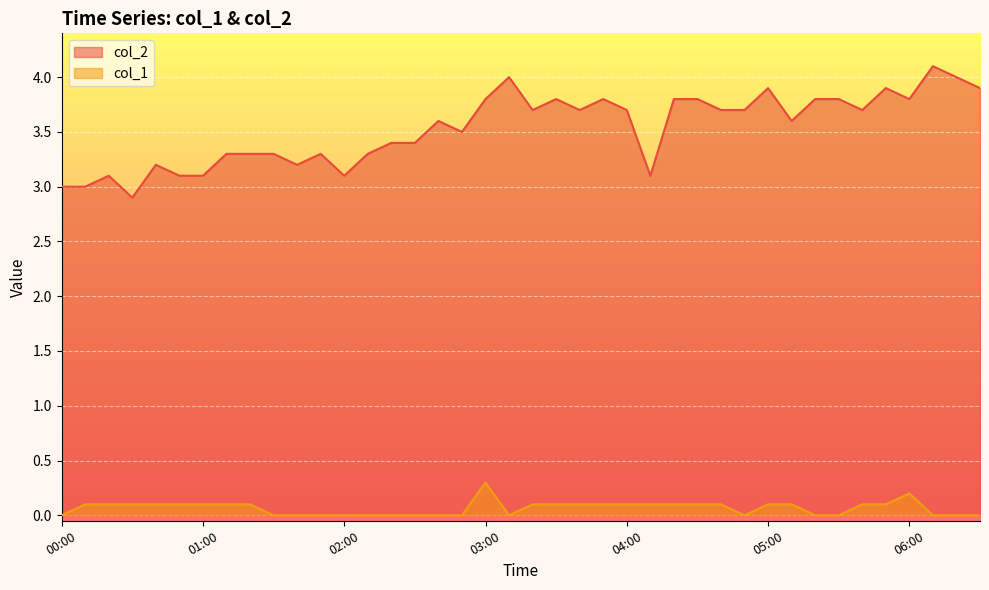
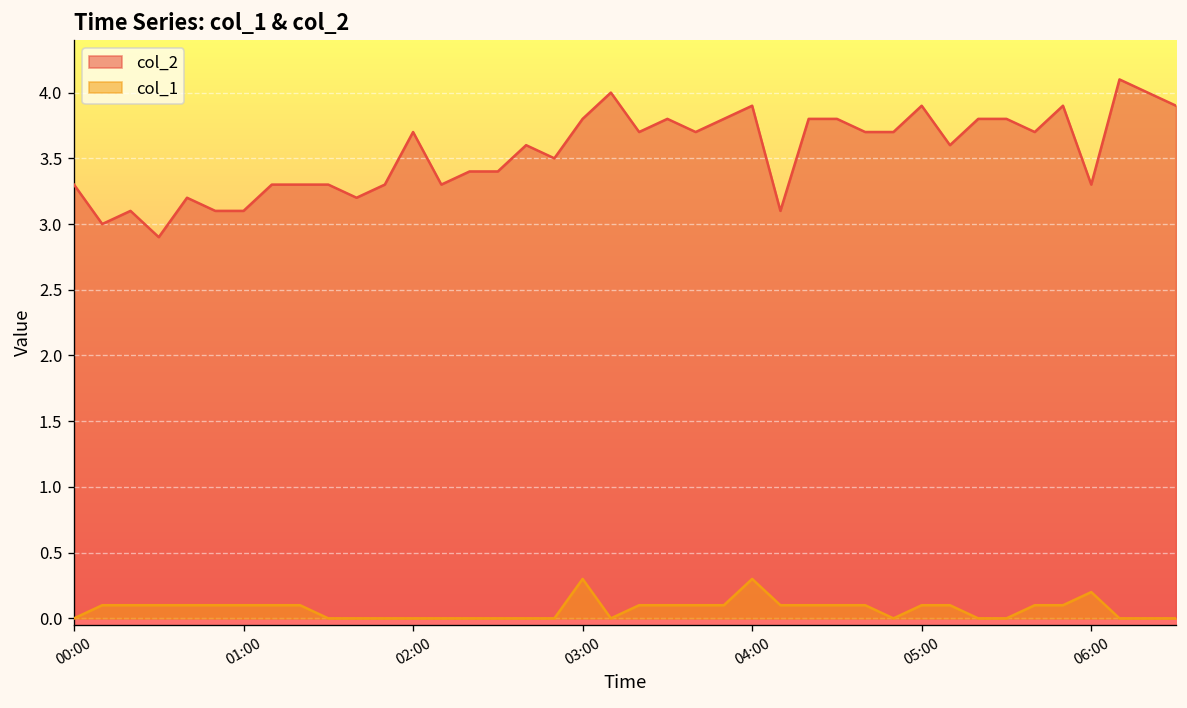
col_2, 00:00: 3.0 -> 3.3
col_2, 02:00: 3.1 -> 3.7
col_2, 04:00: 3.7 -> 3.9
col_1, 04:00: 0.1 -> 0.3
col_2, 06:00: 3.8 -> 3.3
